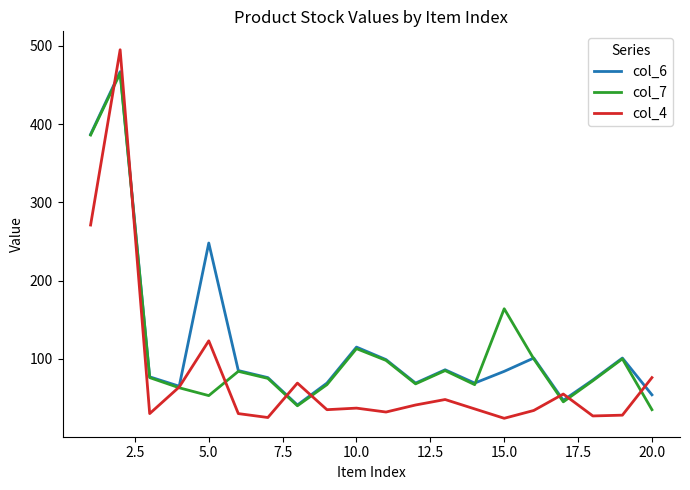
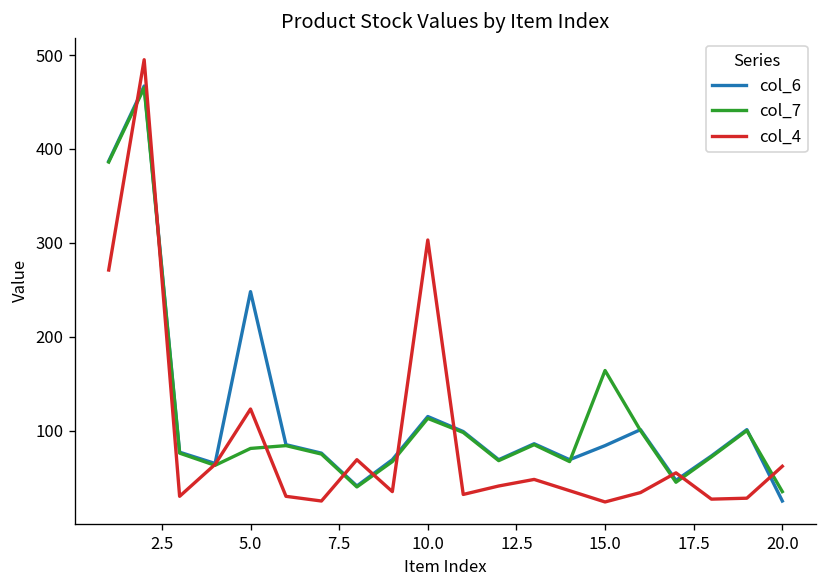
col_7, 5.0: 50 -> 80
col_4, 10.0: 40 -> 300
col_6, 20.0: 50 -> 30
col_4, 20.0: 80 -> 60
